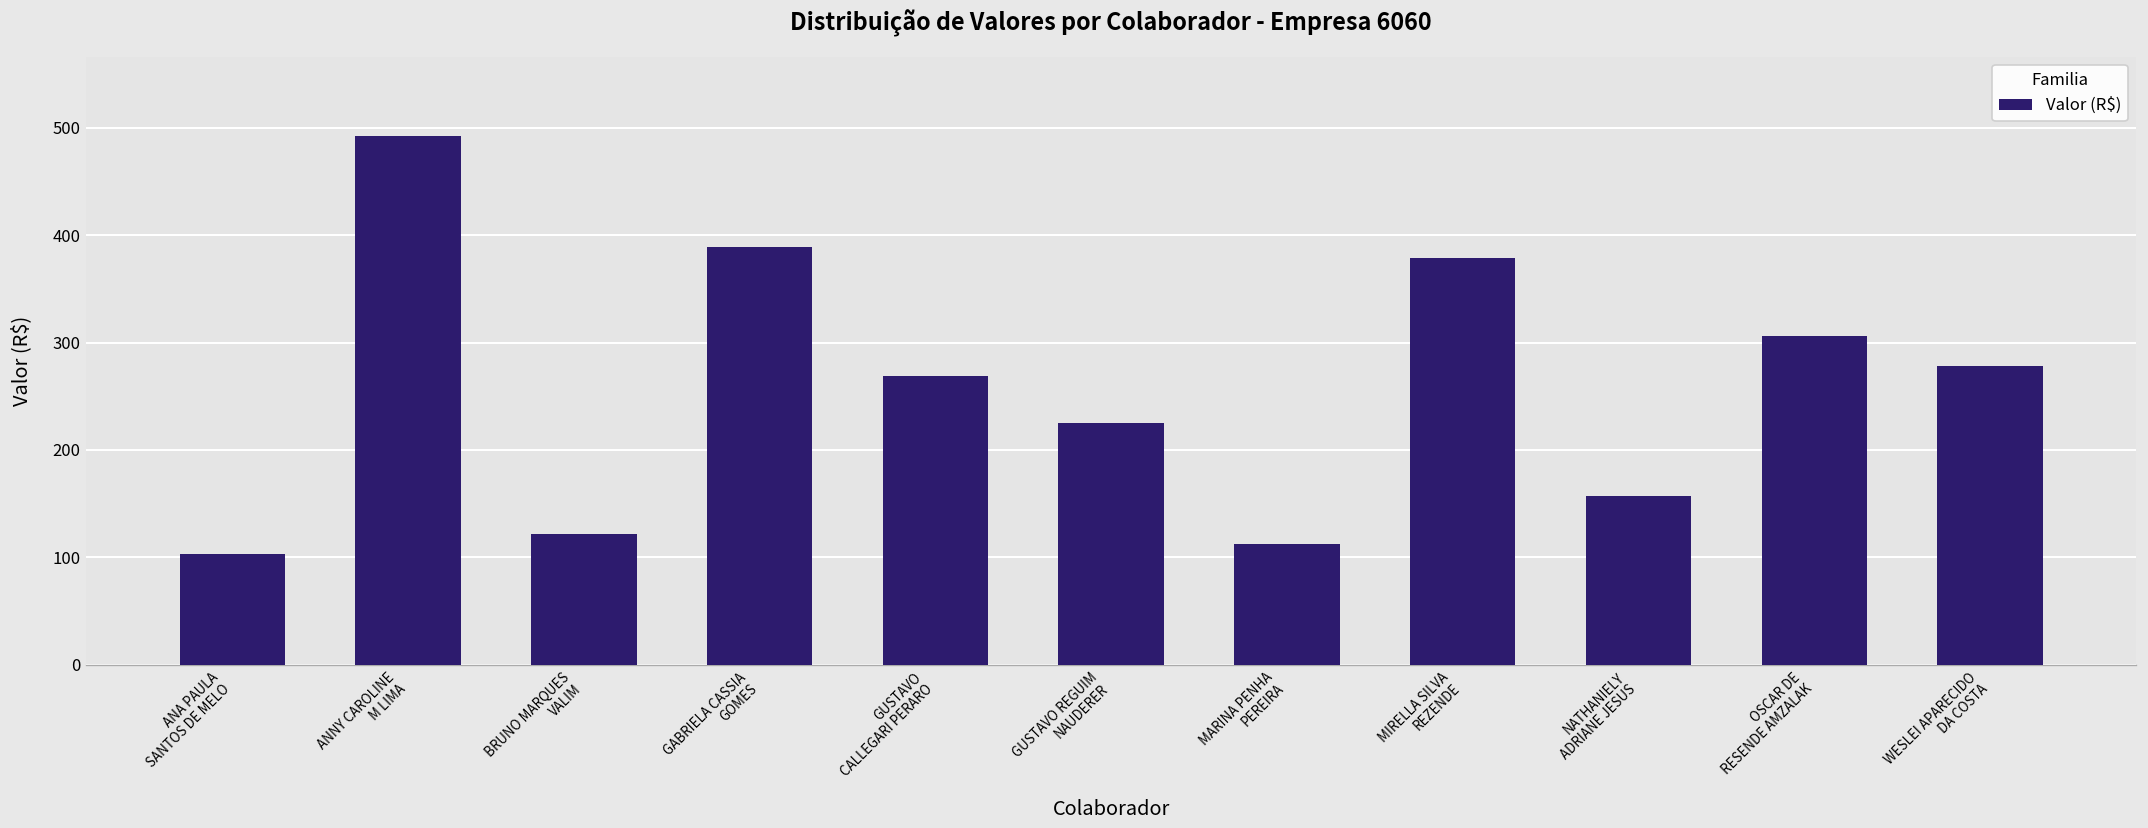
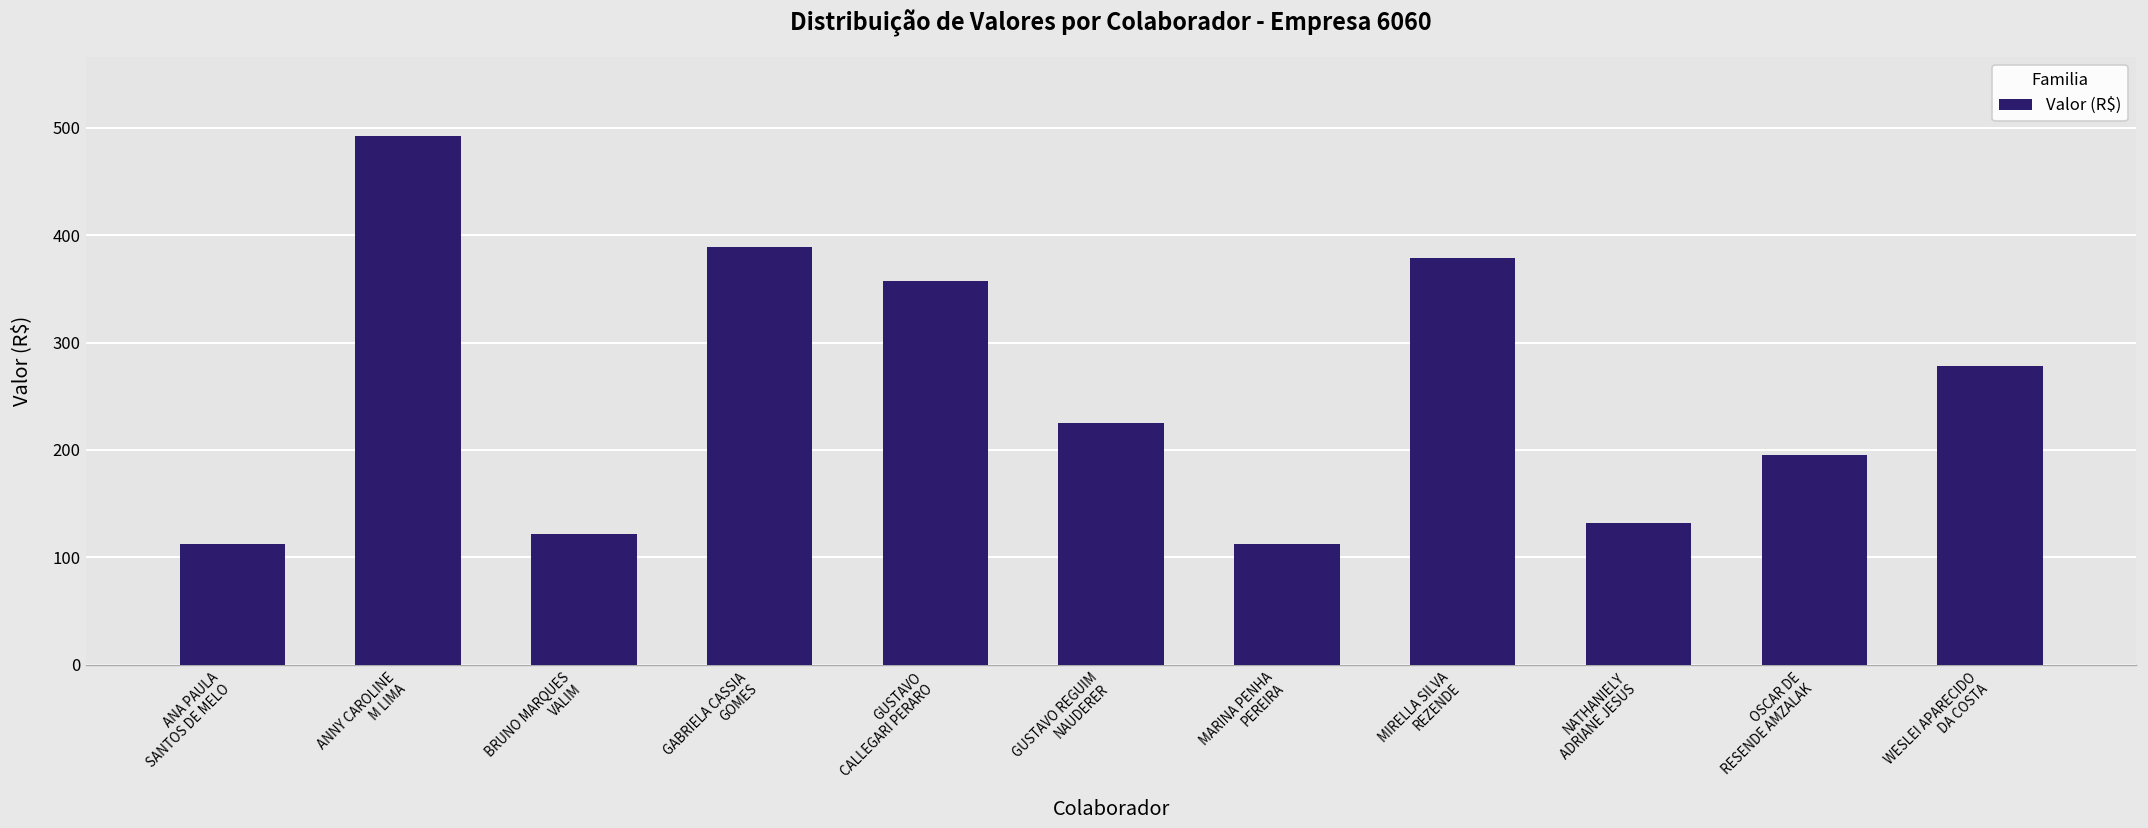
ANA PAULA SANTOS DE MELO: 100 -> 110
GUSTAVO CALLEGARI PERARO: 270 -> 360
NATHANIELY ADRIANE JESUS: 160 -> 130
OSCAR DE RESENDE AMZALAK: 310 -> 200
